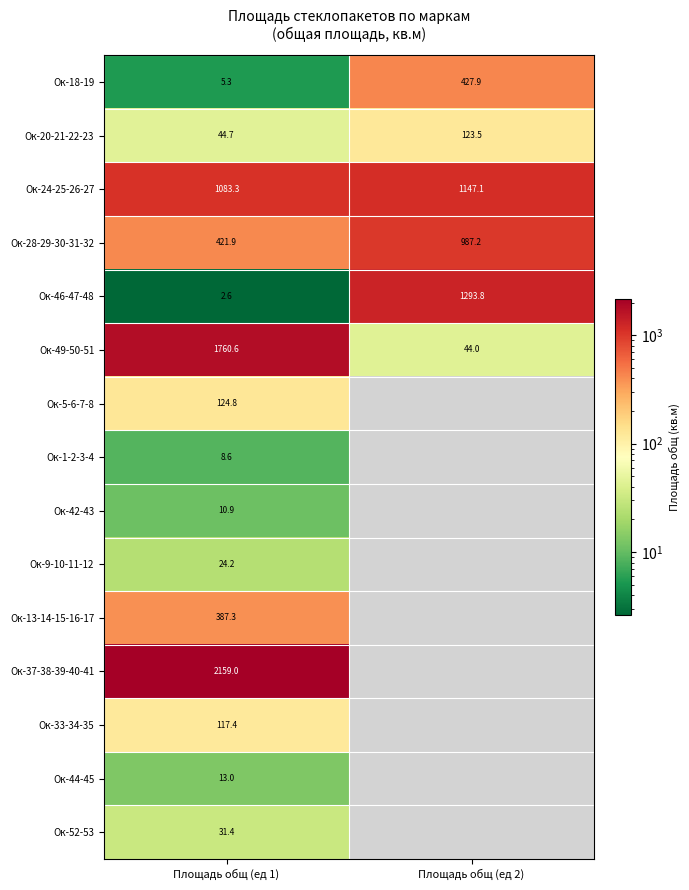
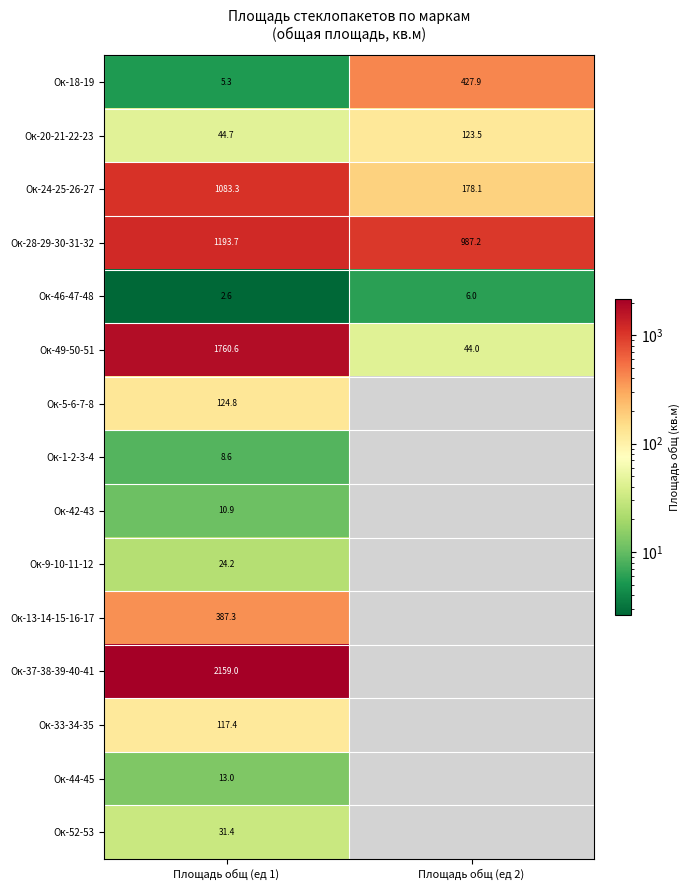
Ок-24-25-26-27, Площадь общ (ед 2): 1147.1 -> 178.1
Ок-28-29-30-31-32, Площадь общ (ед 1): 421.9 -> 1193.7
Ок-46-47-48, Площадь общ (ед 2): 1293.8 -> 6.0
